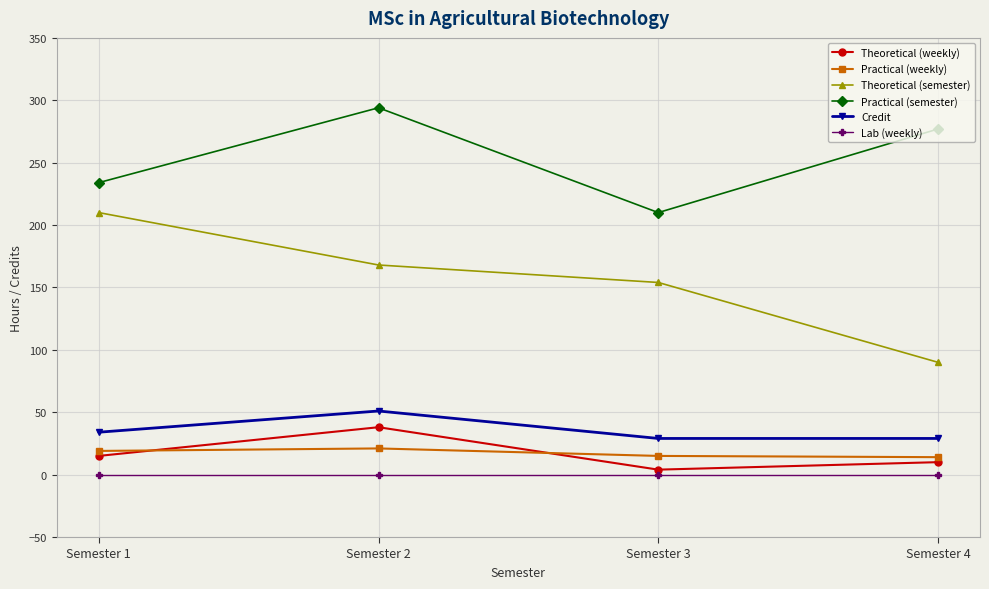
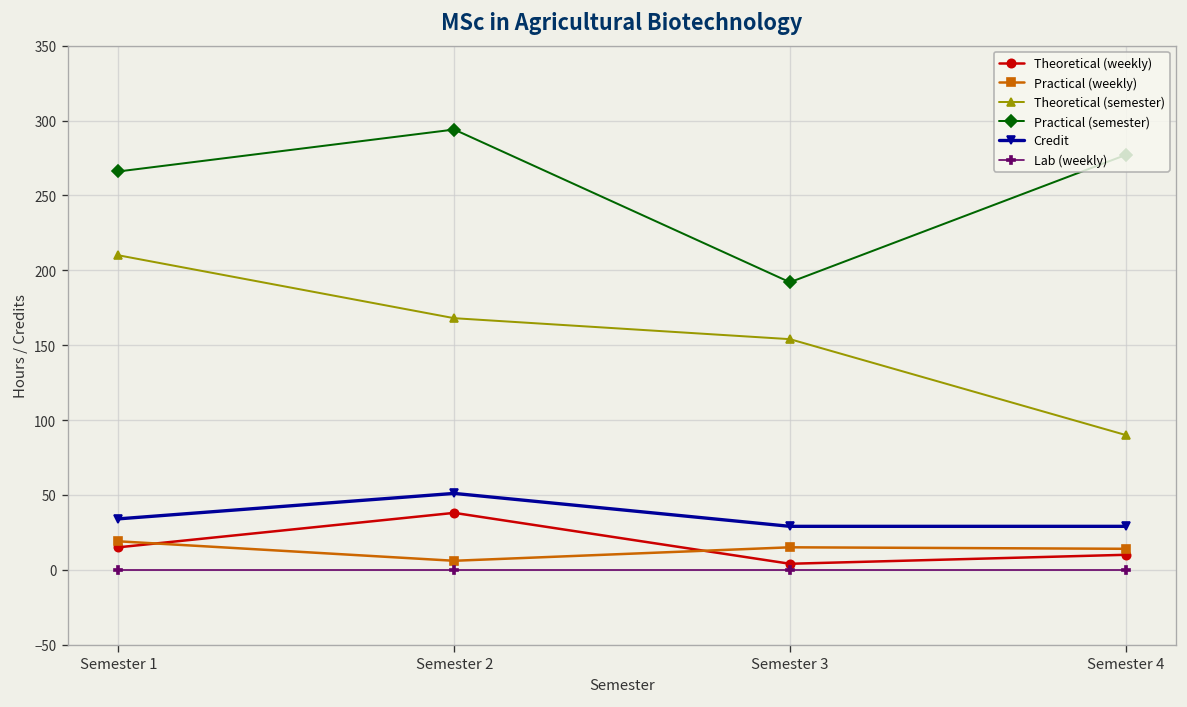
Practical (semester), Semester 1: 234 -> 266
Practical (weekly), Semester 2: 21 -> 6
Practical (semester), Semester 3: 210 -> 192
